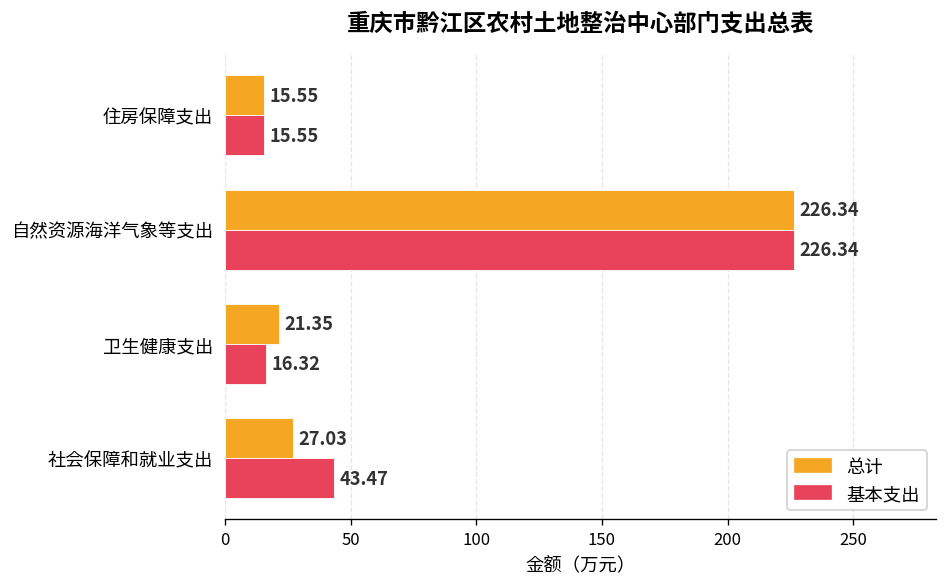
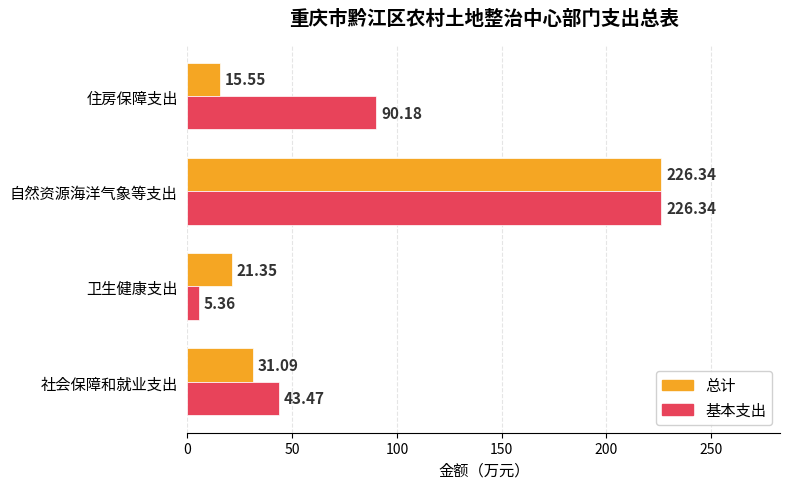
基本支出, 住房保障支出: 15.55 -> 90.18
基本支出, 卫生健康支出: 16.32 -> 5.36
总计, 社会保障和就业支出: 27.03 -> 31.09
